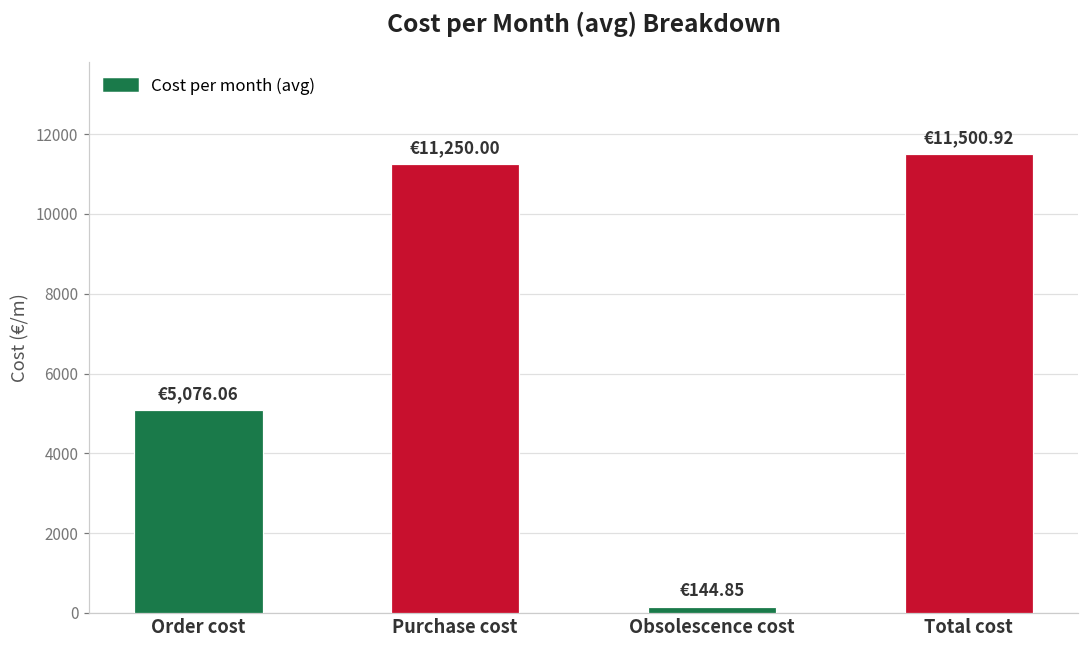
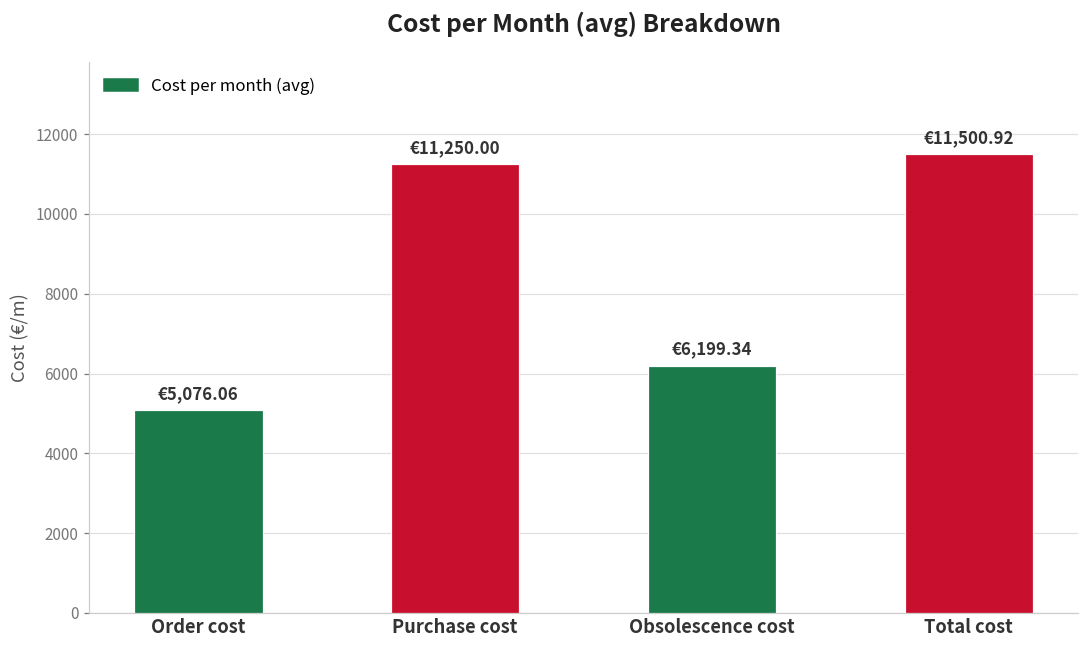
Obsolescence cost: €144.85 -> €6,199.34
